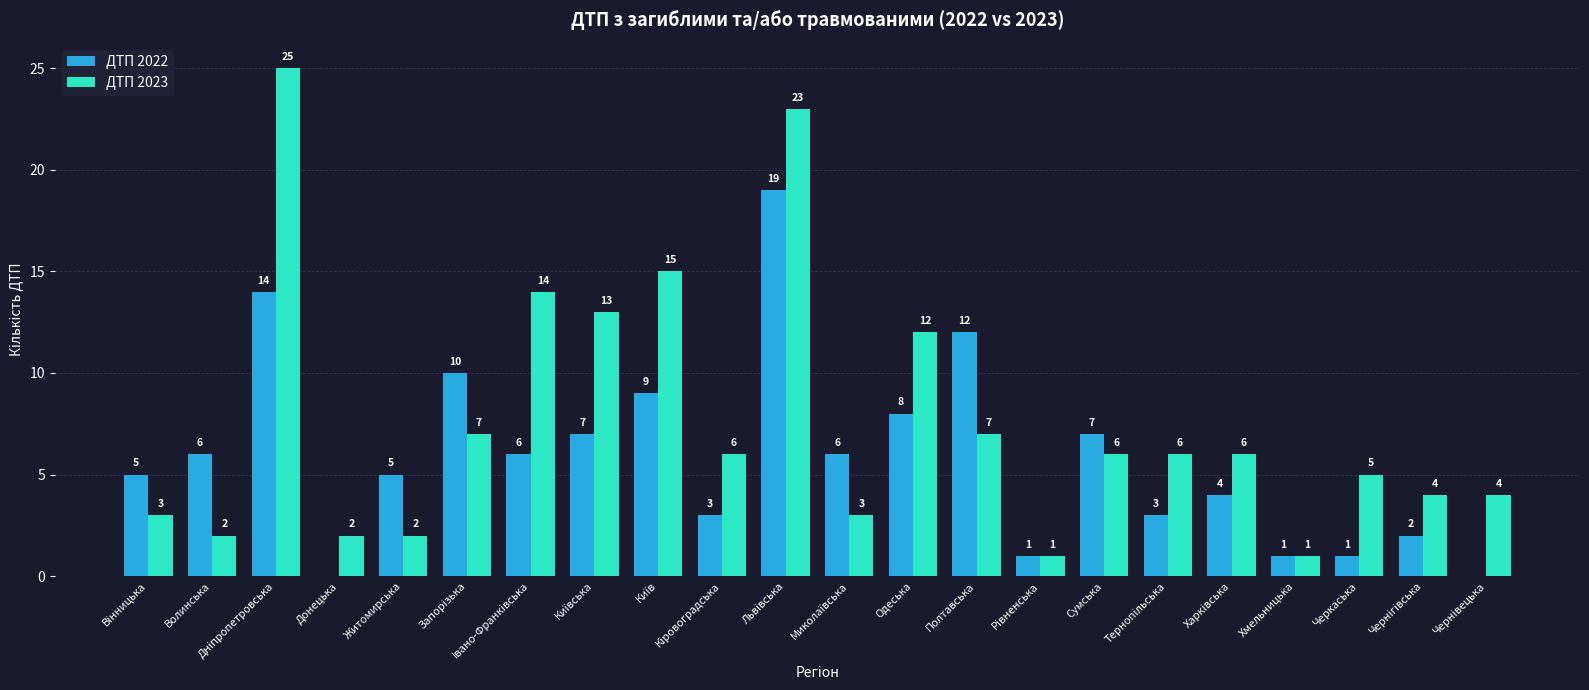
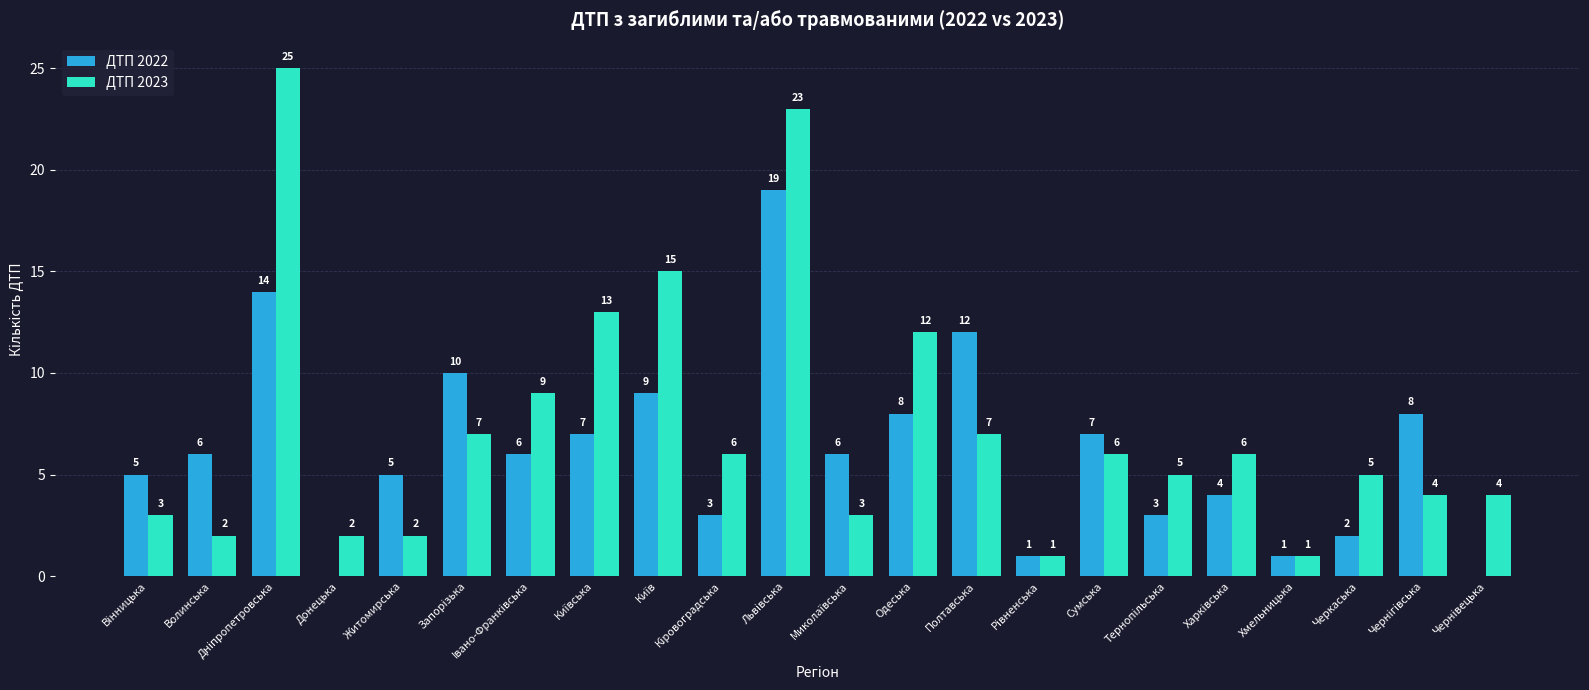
ДТП 2023, Івано-Франківська: 14 -> 9
ДТП 2023, Тернопільська: 6 -> 5
ДТП 2022, Черкаська: 1 -> 2
ДТП 2022, Чернігівська: 2 -> 8
